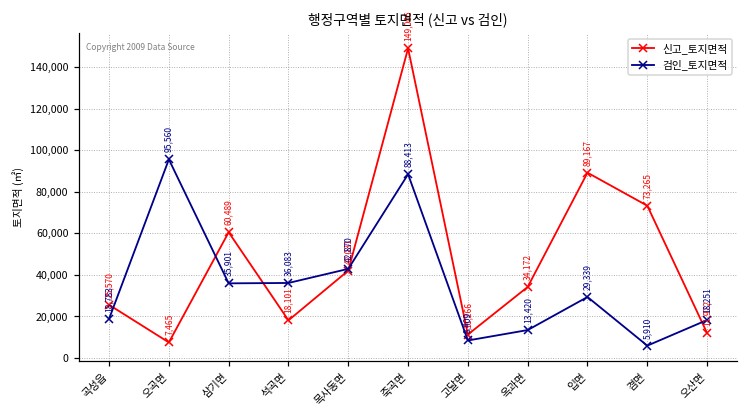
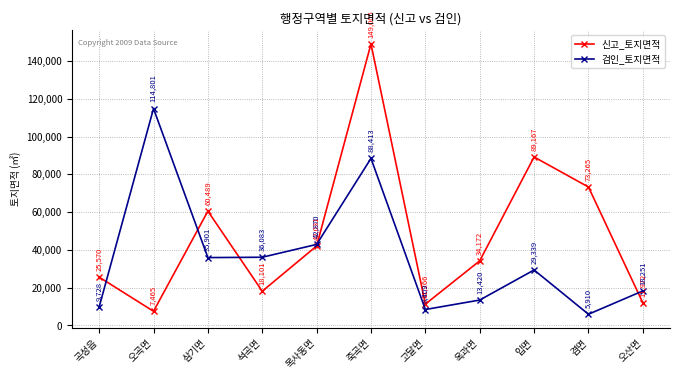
검인_토지면적, 곡성읍: 18,783 -> 9,728
검인_토지면적, 오곡면: 95,560 -> 114,801
